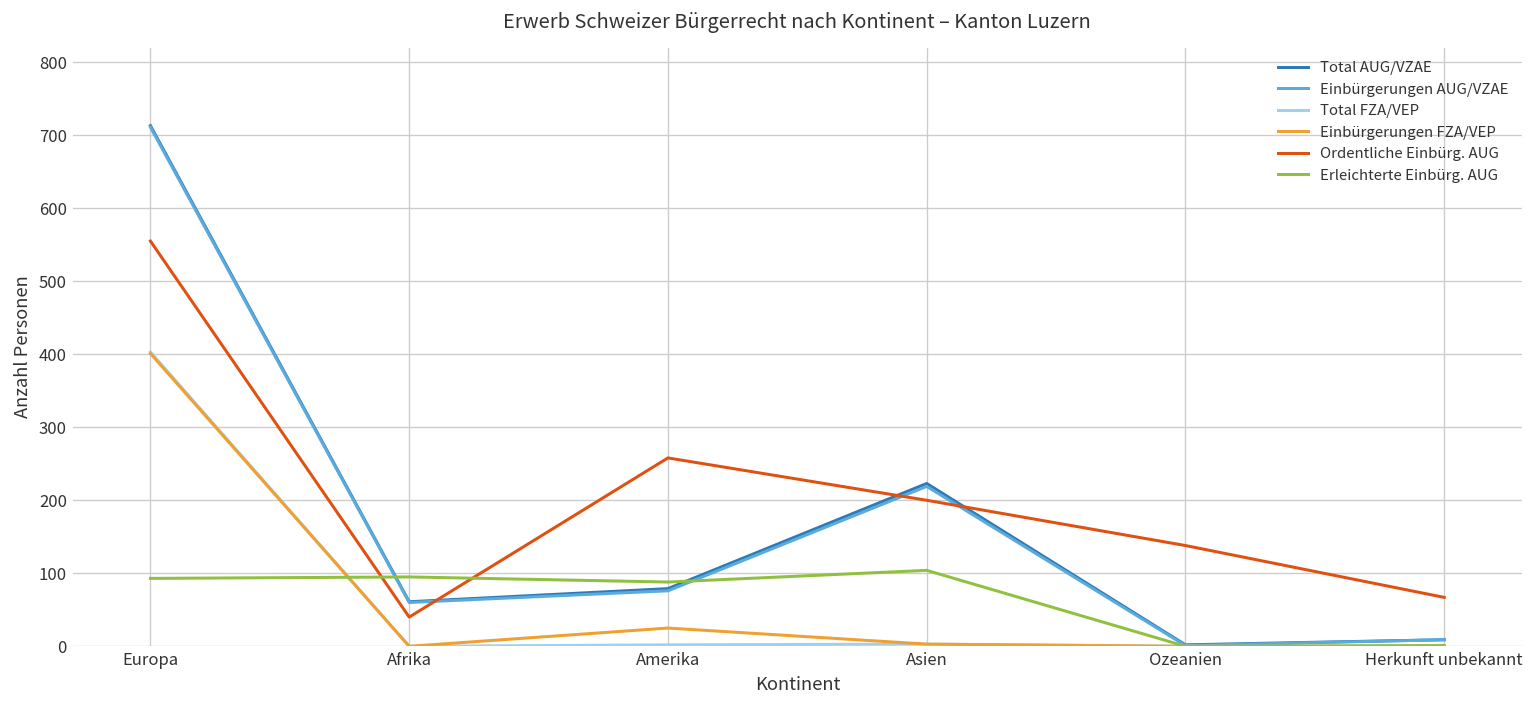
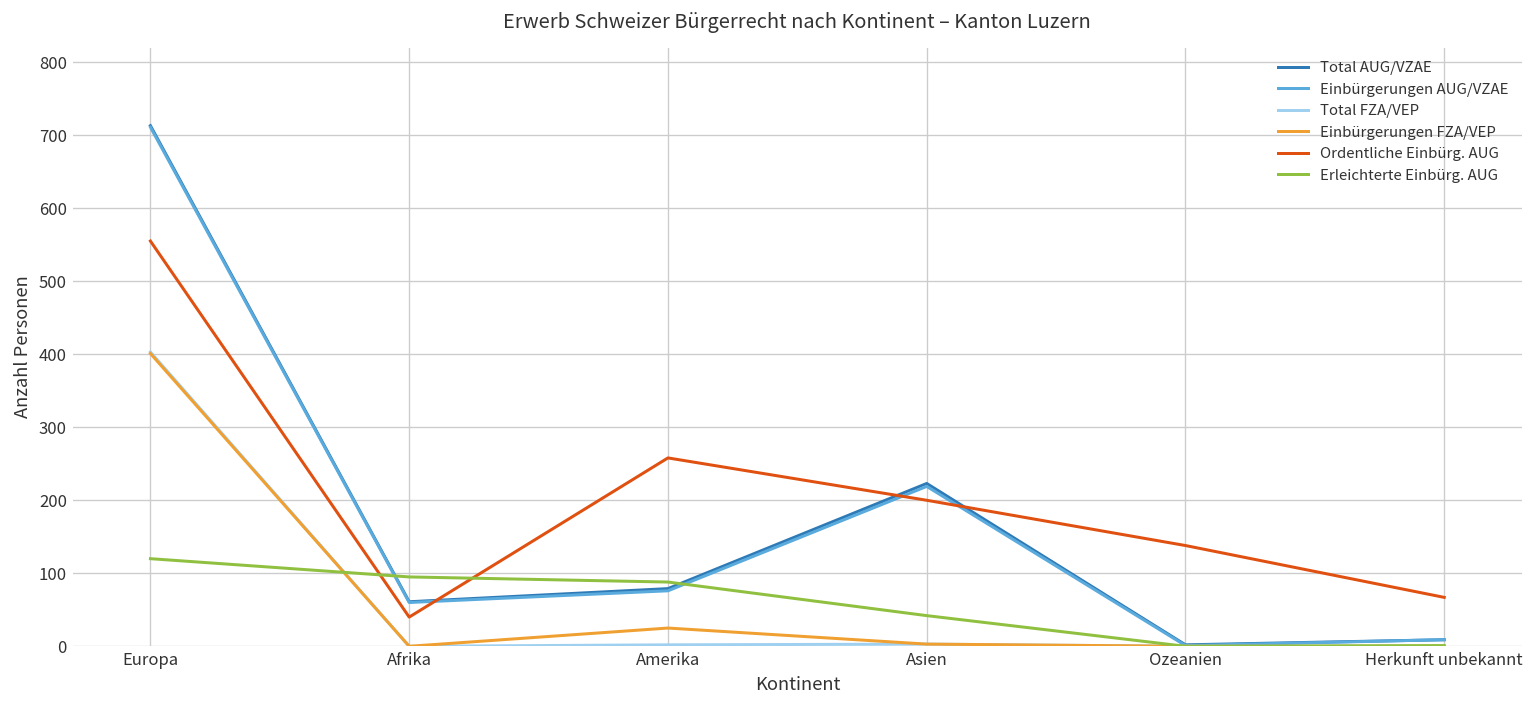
Erleichterte Einbürg. AUG, Europa: 90 -> 120
Erleichterte Einbürg. AUG, Asien: 100 -> 40
